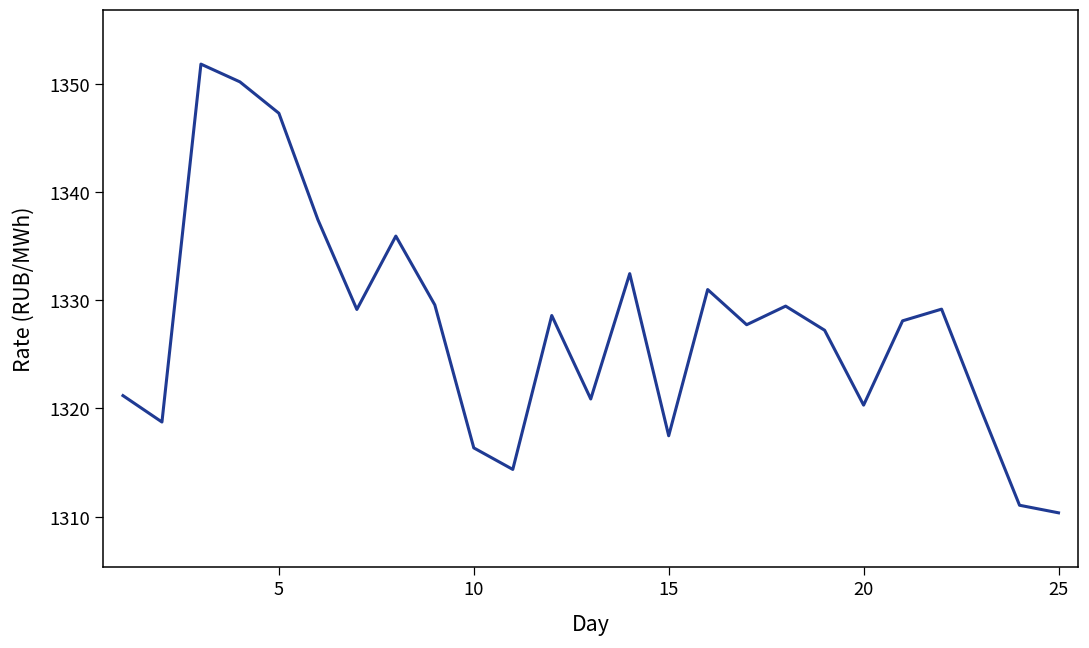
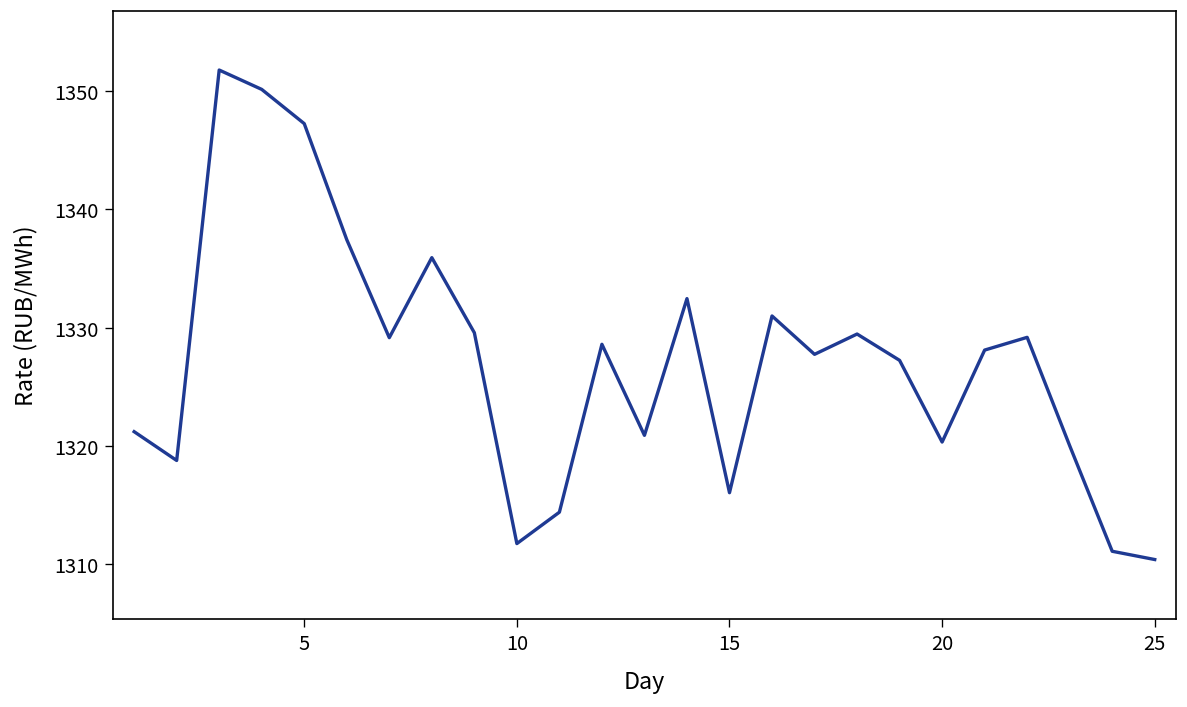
10: 1316 -> 1312
15: 1317 -> 1316
